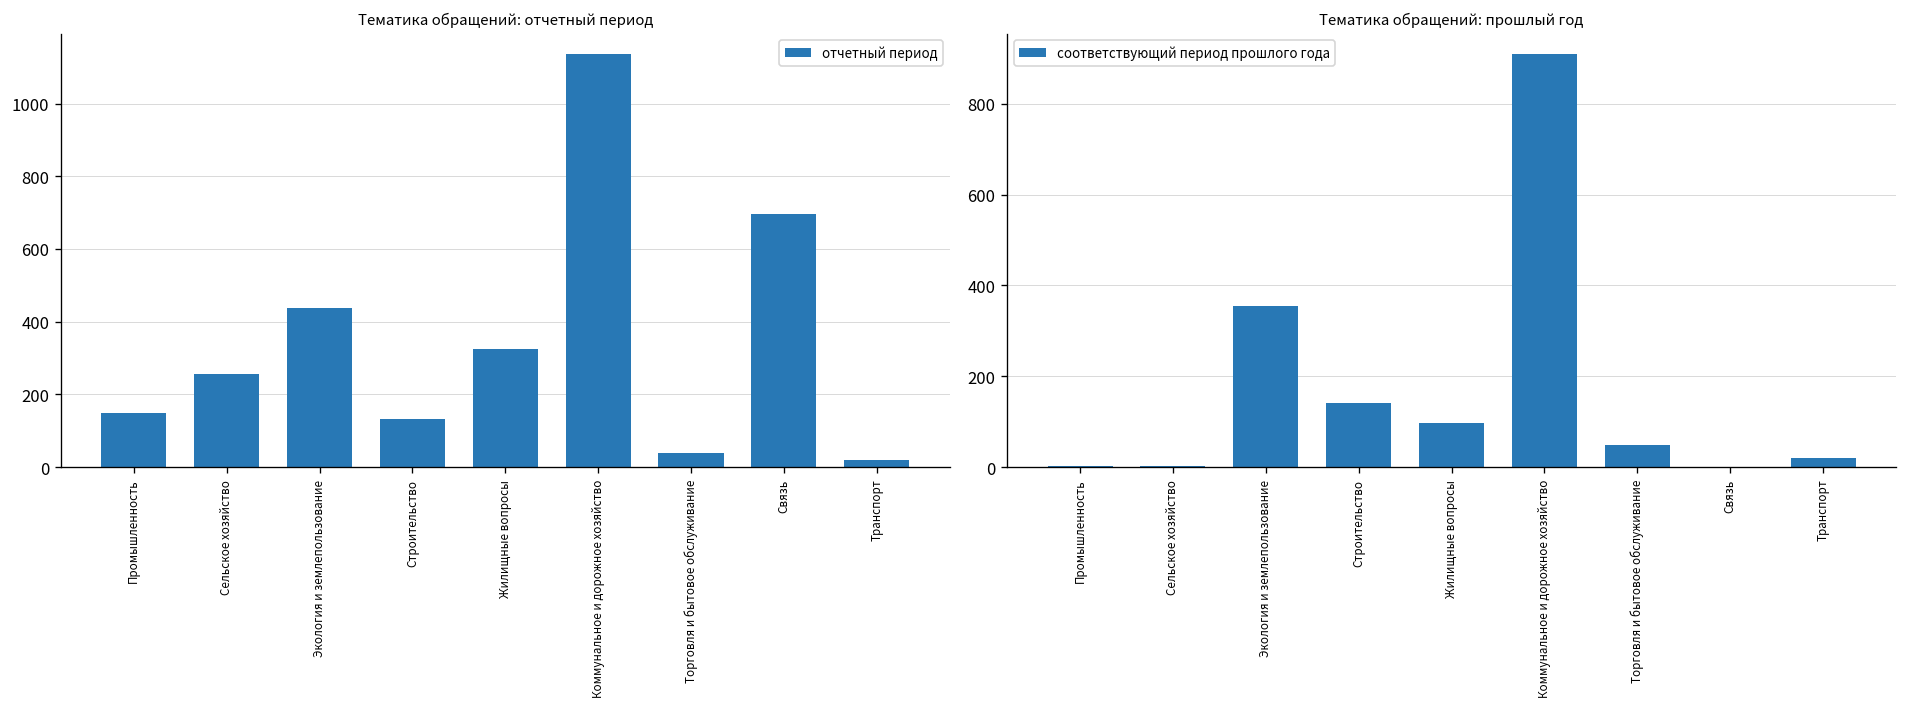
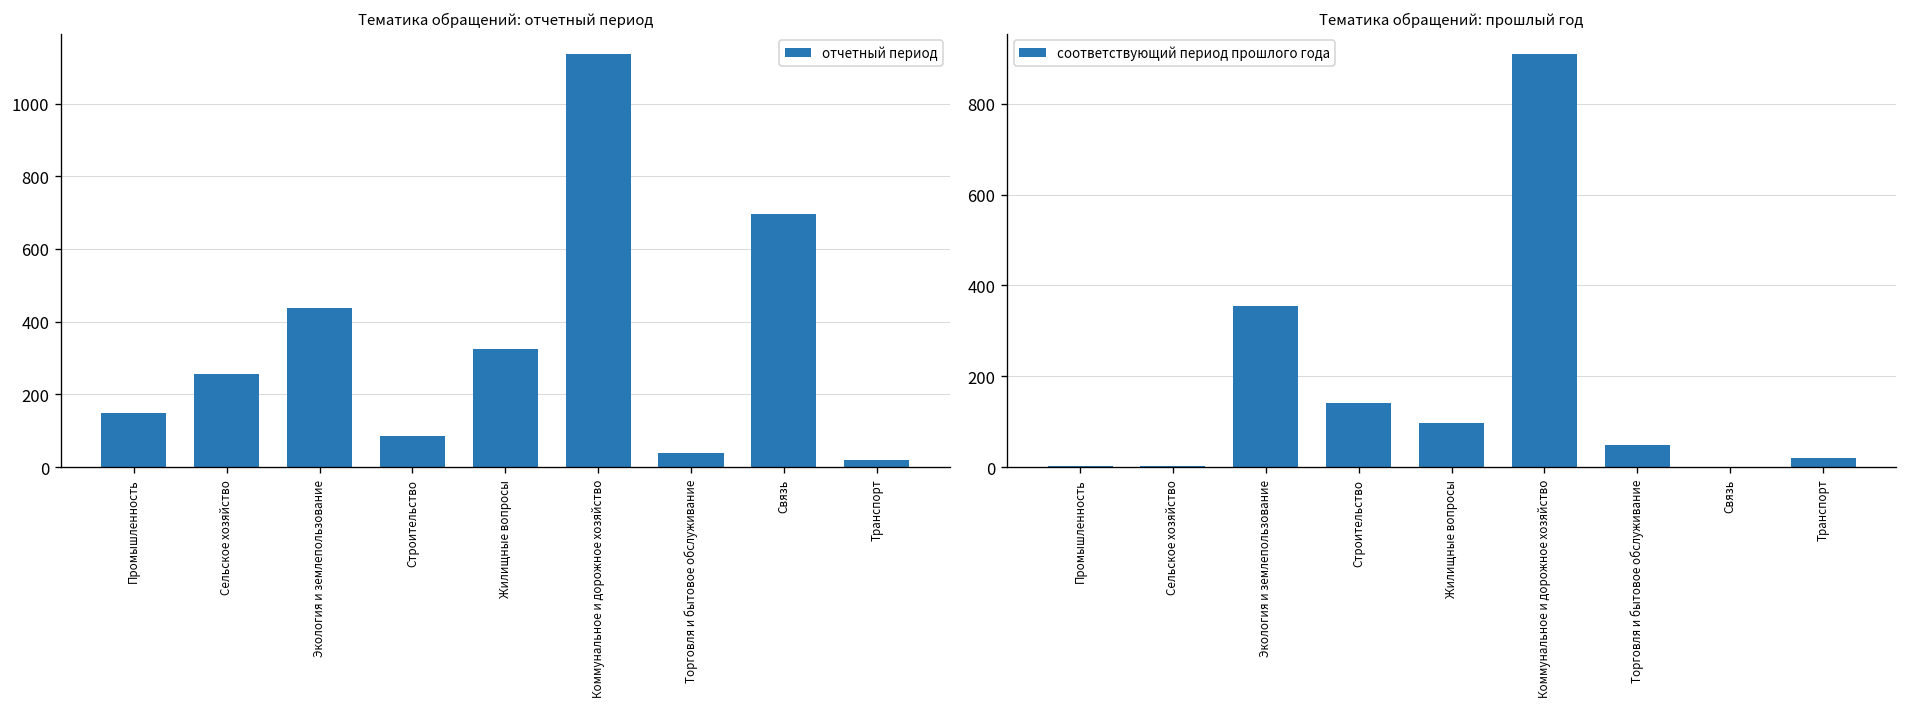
Тематика обращений: отчетный период, Строительство: 130 -> 90
